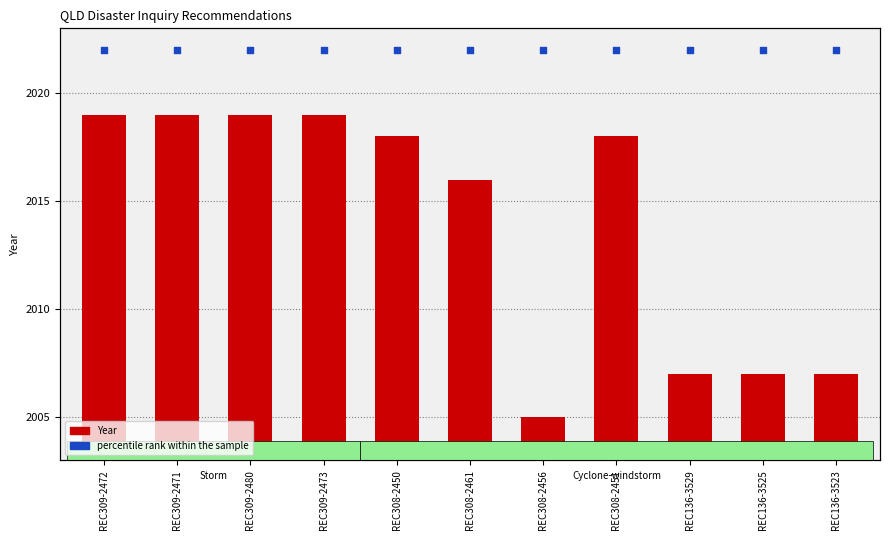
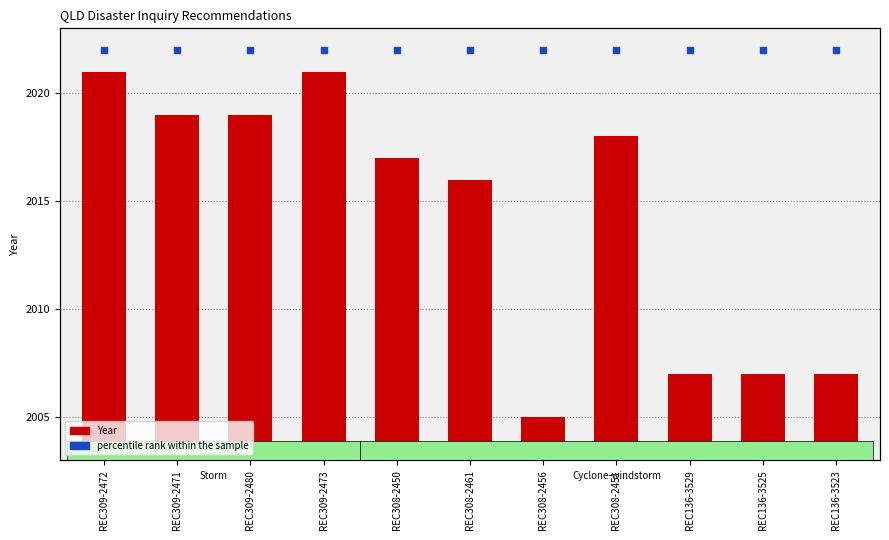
Year, REC309-2472: 2019 -> 2021
Year, REC309-2473: 2019 -> 2021
Year, REC308-2450: 2018 -> 2017
